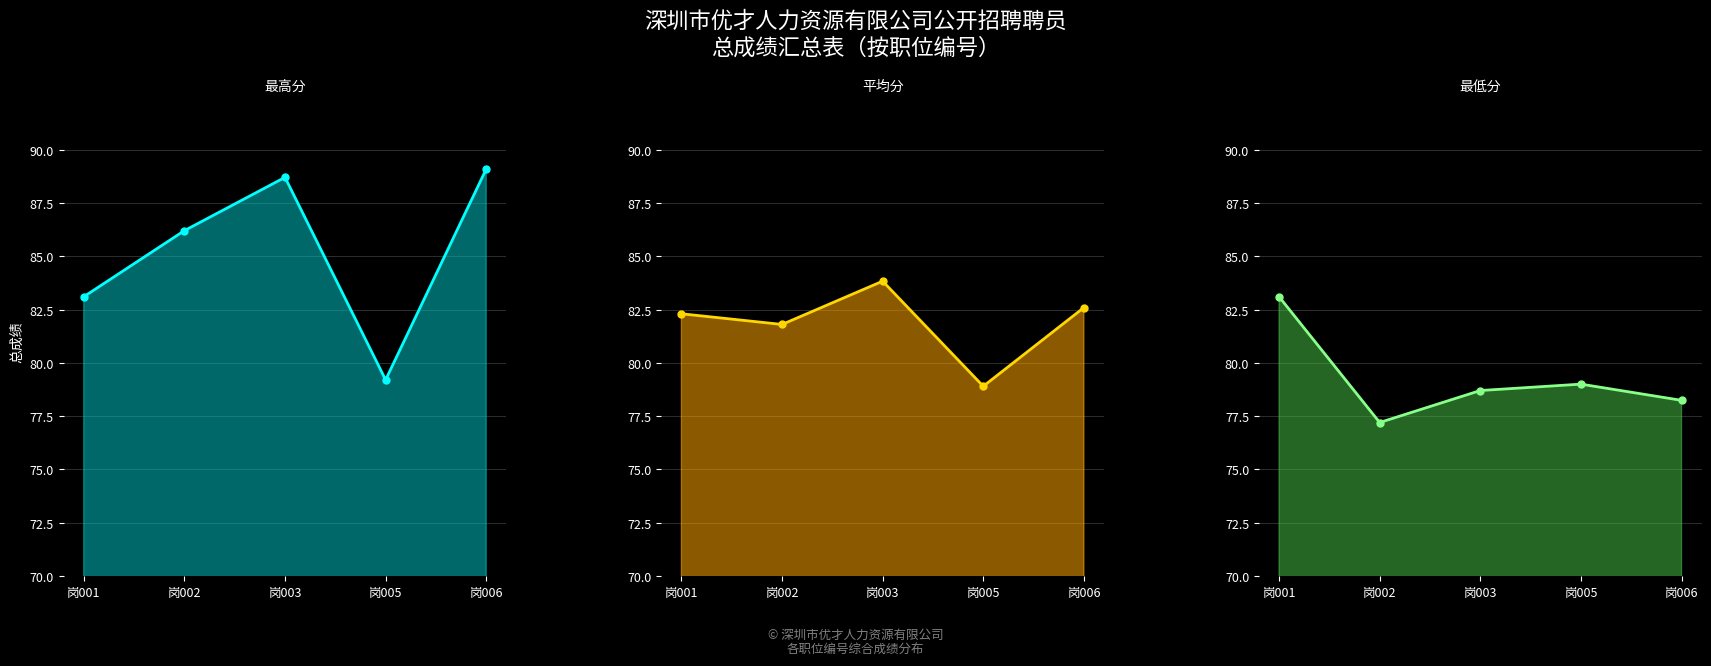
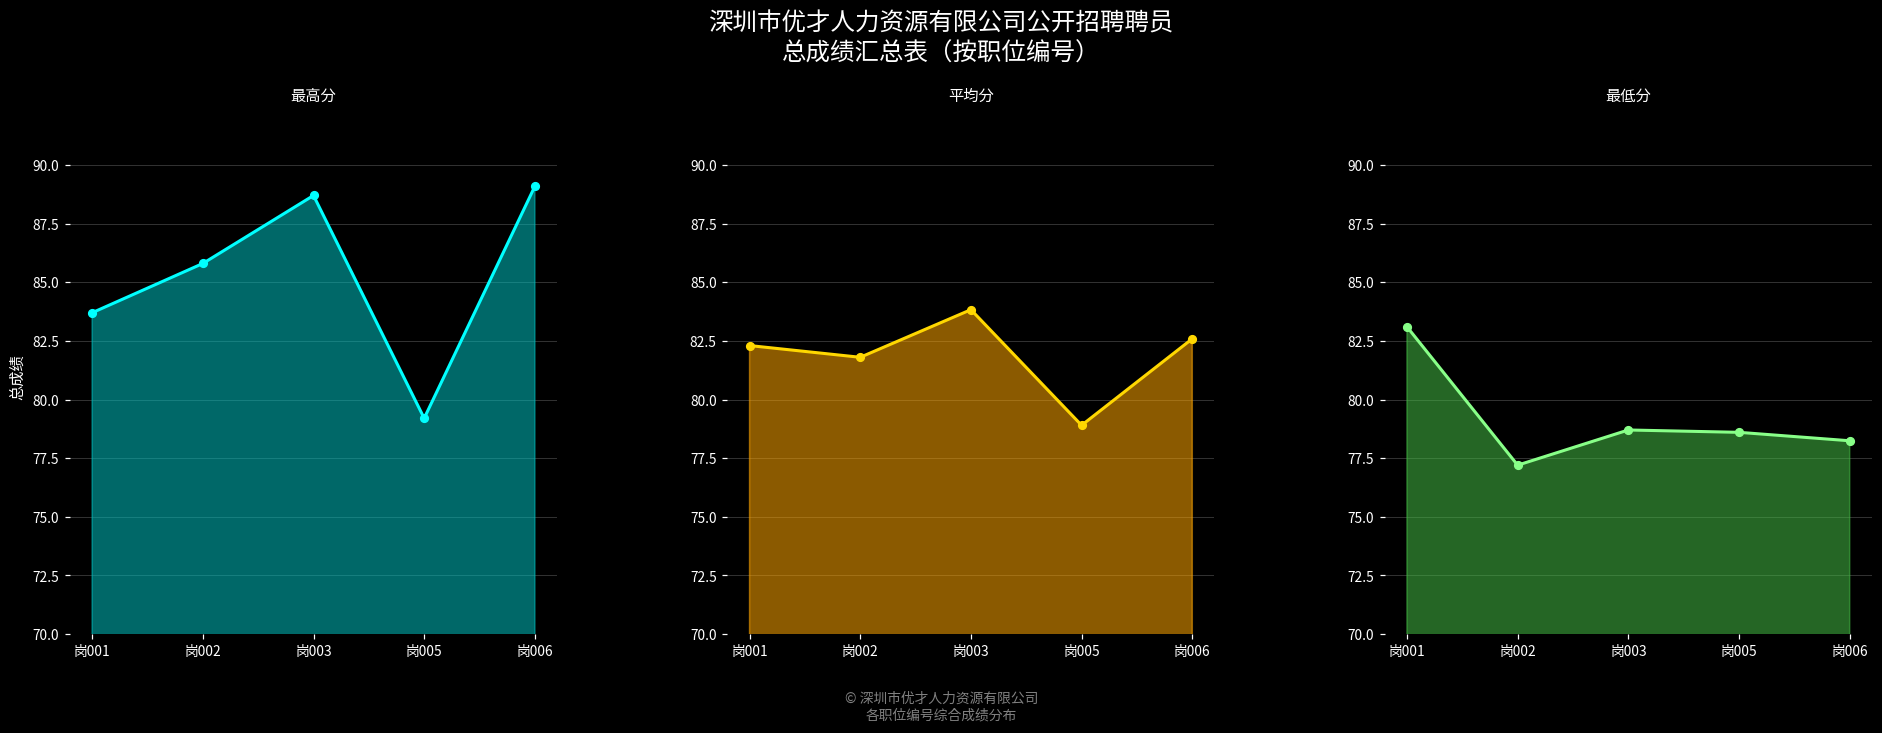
最高分, 岗001: 83.1 -> 83.7
最高分, 岗002: 86.2 -> 85.8
最低分, 岗005: 79.0 -> 78.6
